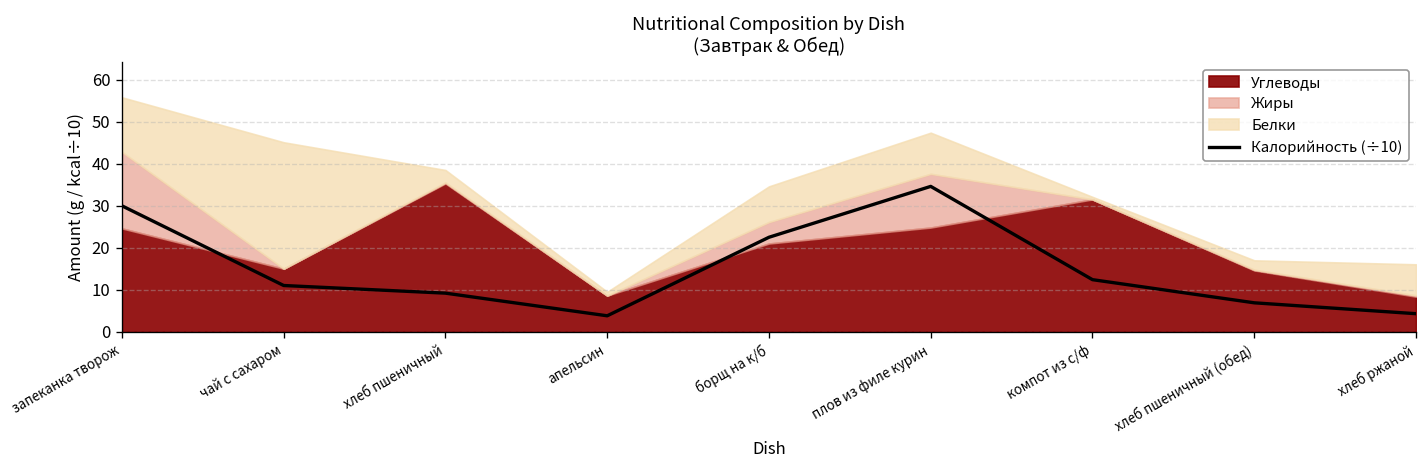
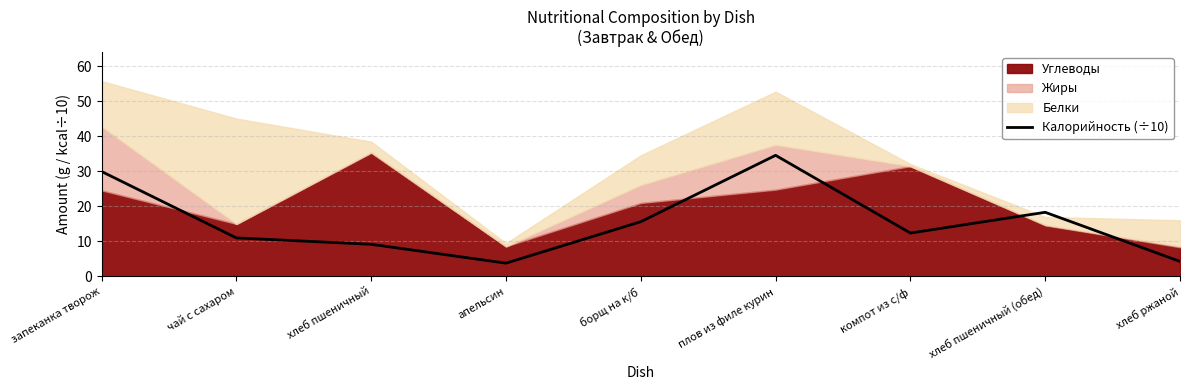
Калорийность (÷10), борщ на к/б: 22 -> 16
Белки, плов из филе курин: 10 -> 15
Калорийность (÷10), хлеб пшеничный (обед): 7 -> 18
